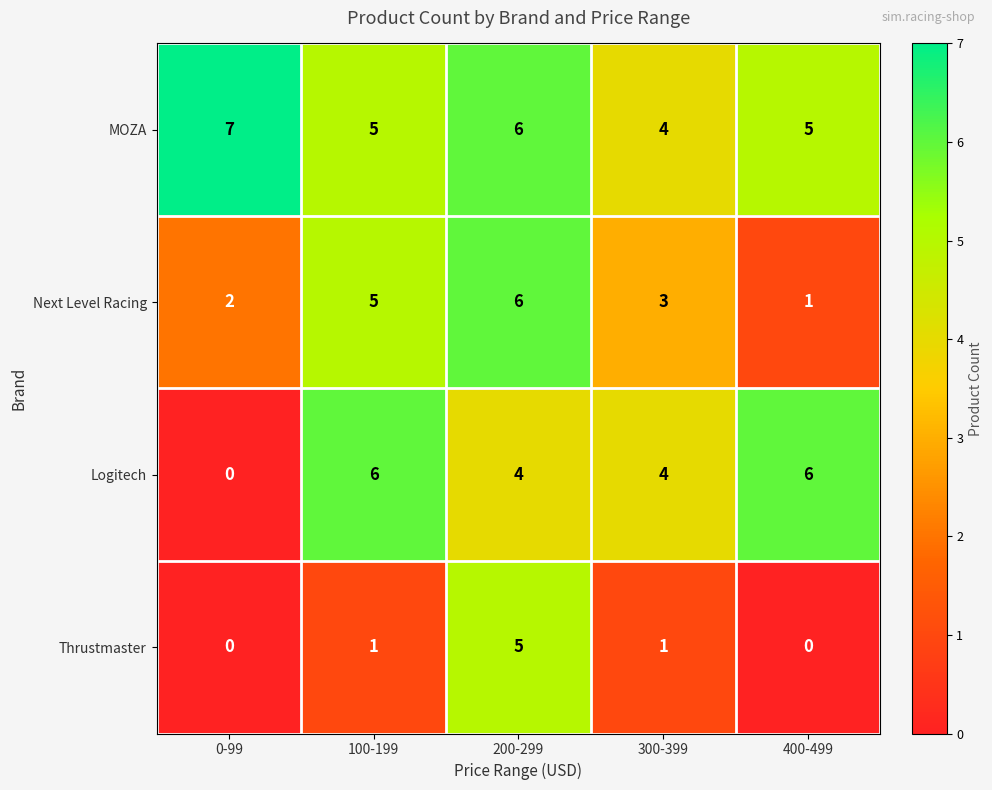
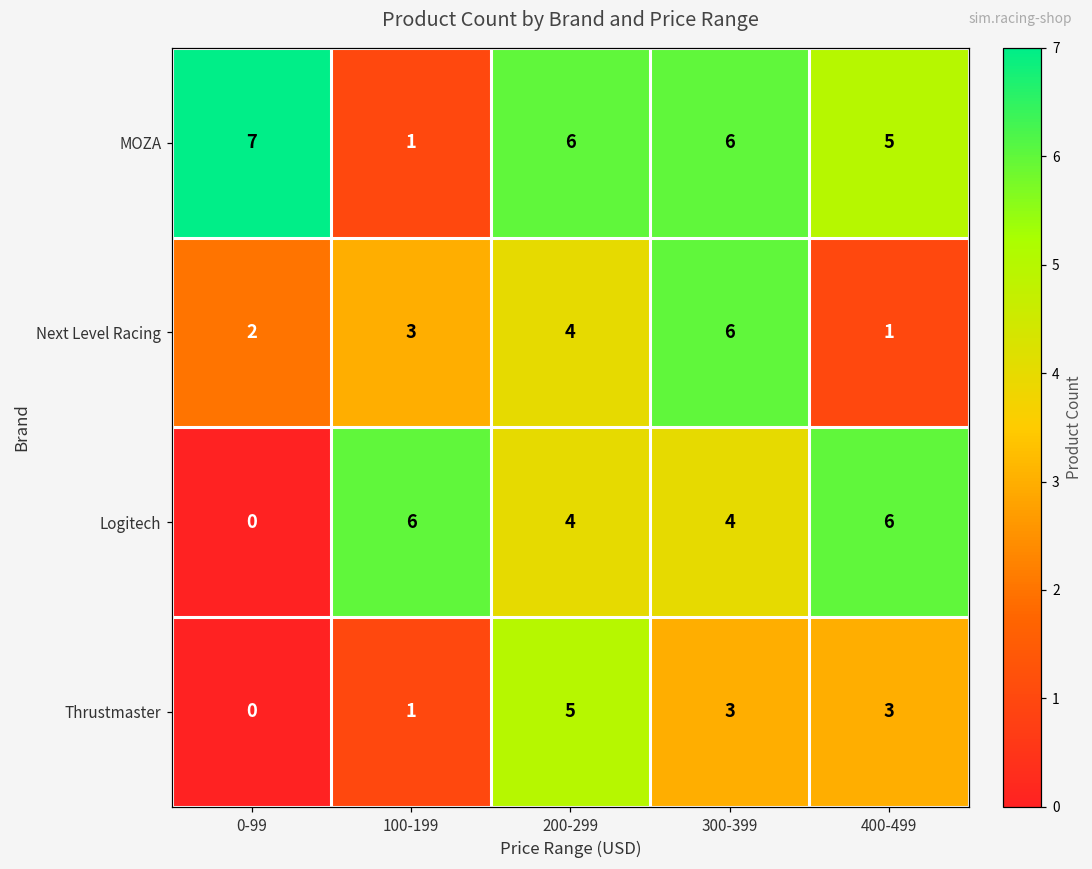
MOZA, 100-199: 5 -> 1
MOZA, 300-399: 4 -> 6
Next Level Racing, 100-199: 5 -> 3
Next Level Racing, 200-299: 6 -> 4
Next Level Racing, 300-399: 3 -> 6
Thrustmaster, 300-399: 1 -> 3
Thrustmaster, 400-499: 0 -> 3
